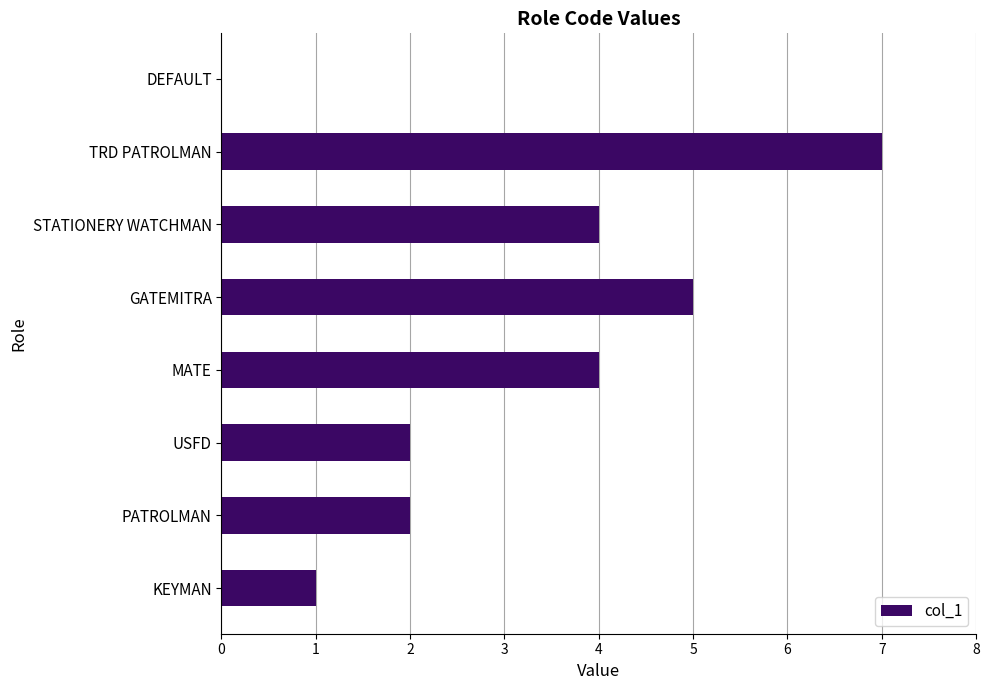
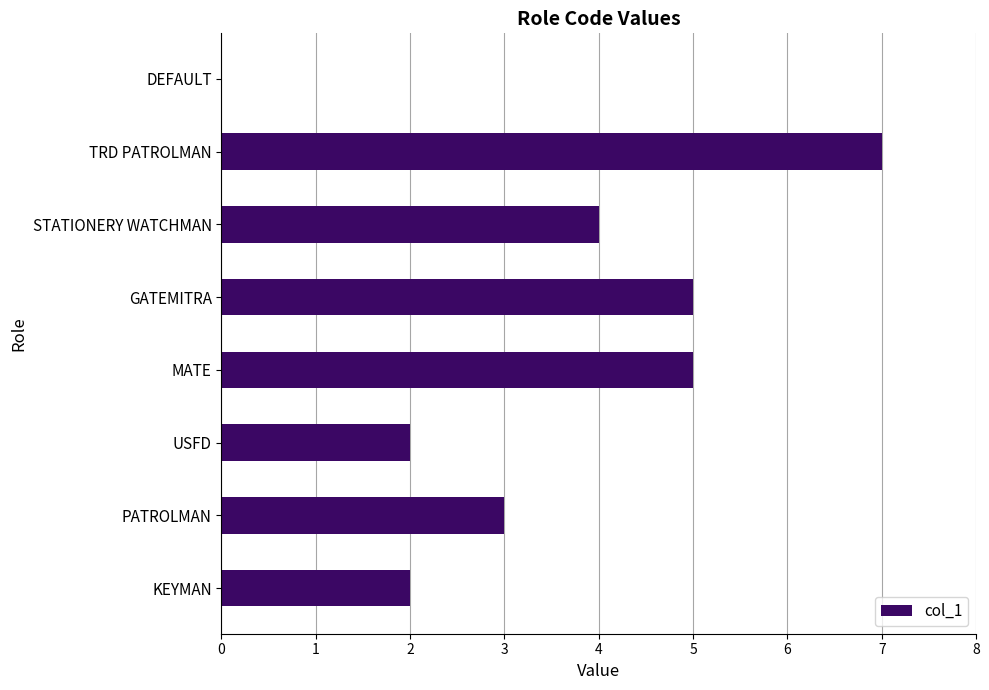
MATE: 4 -> 5
PATROLMAN: 2 -> 3
KEYMAN: 1 -> 2
